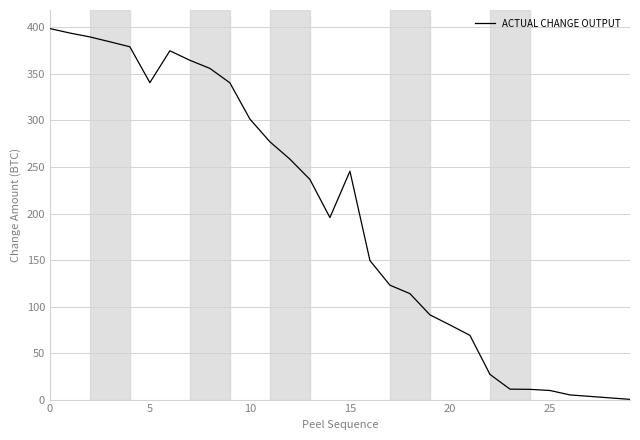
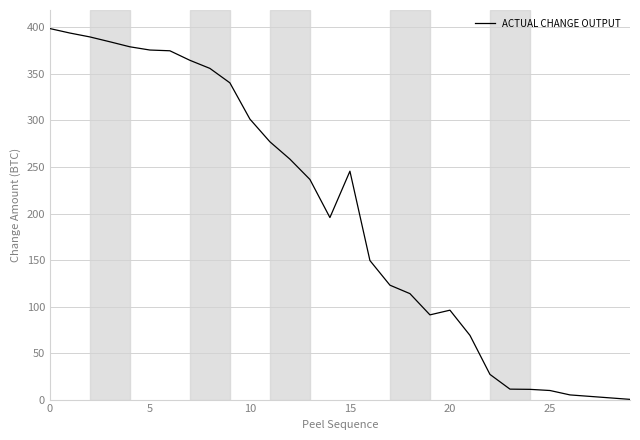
5: 340 -> 380
20: 80 -> 100
